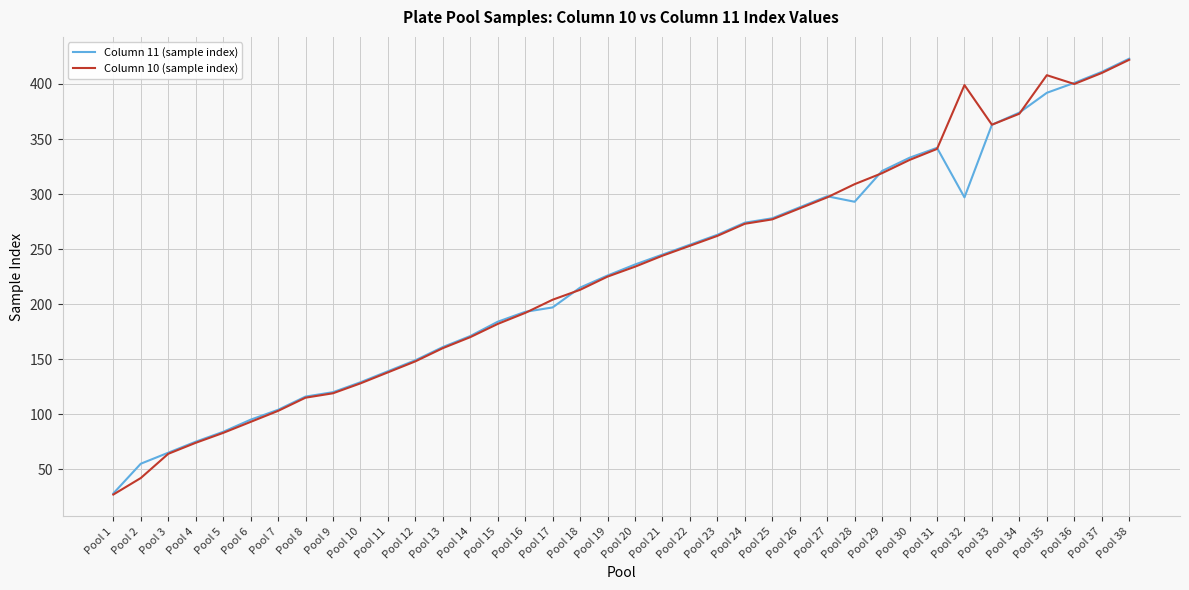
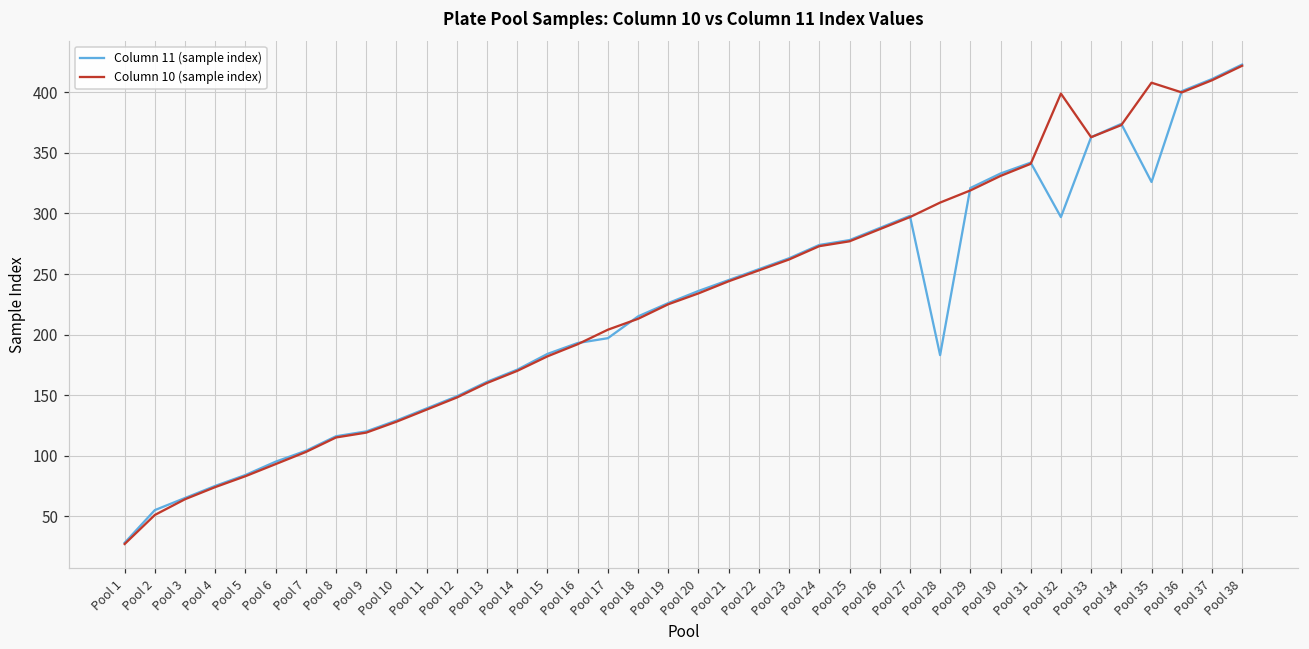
Column 10 (sample index), Pool 2: 42 -> 51
Column 11 (sample index), Pool 28: 293 -> 183
Column 11 (sample index), Pool 35: 392 -> 326
